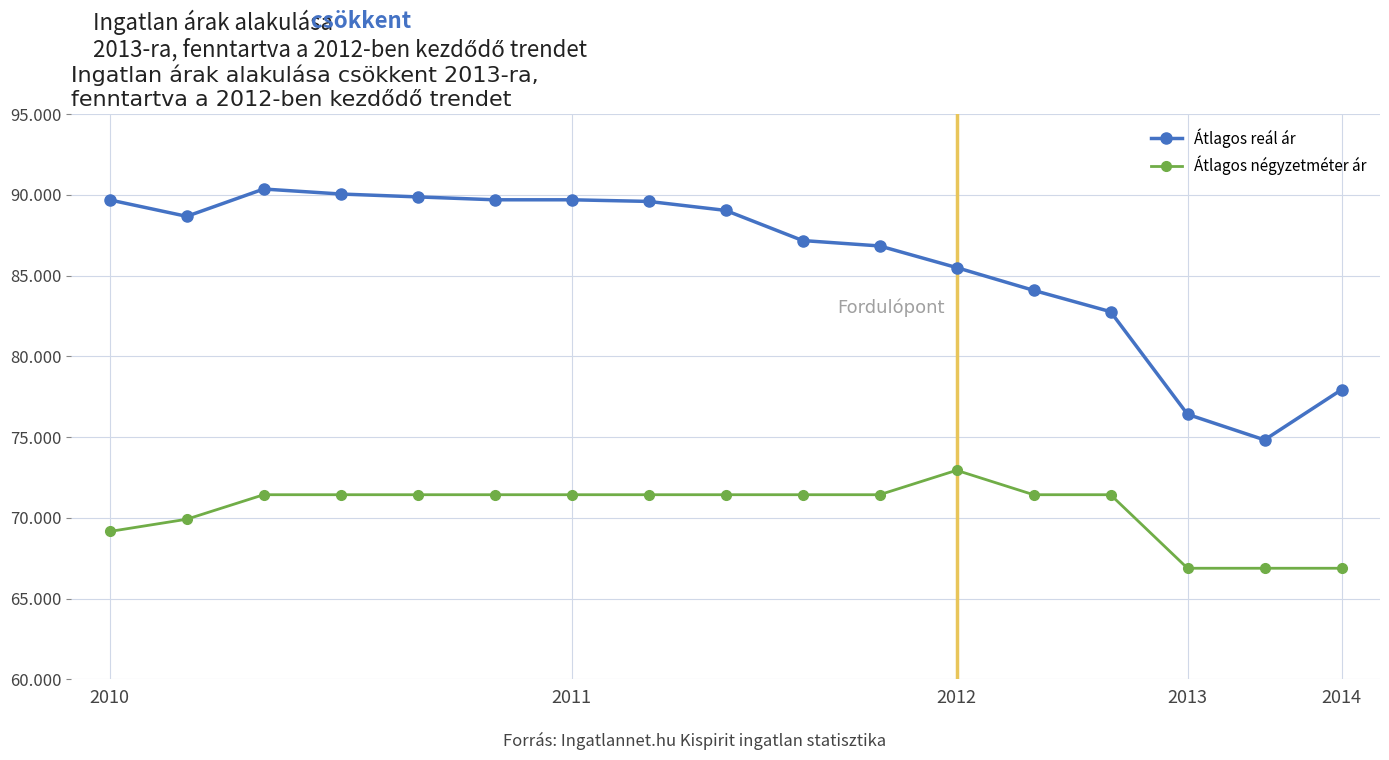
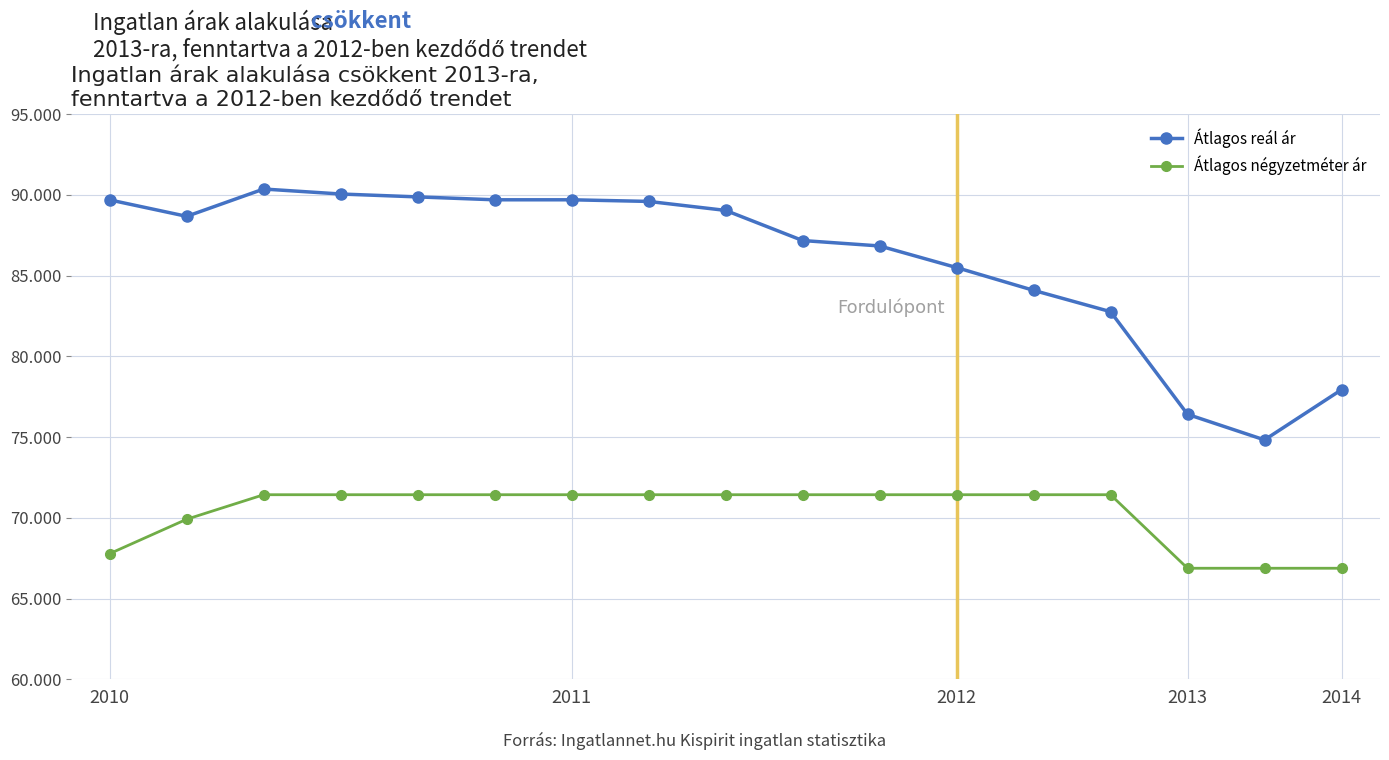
Átlagos négyzetméter ár, 2010: 69.2 -> 67.8
Átlagos négyzetméter ár, 2012: 72.9 -> 71.4
